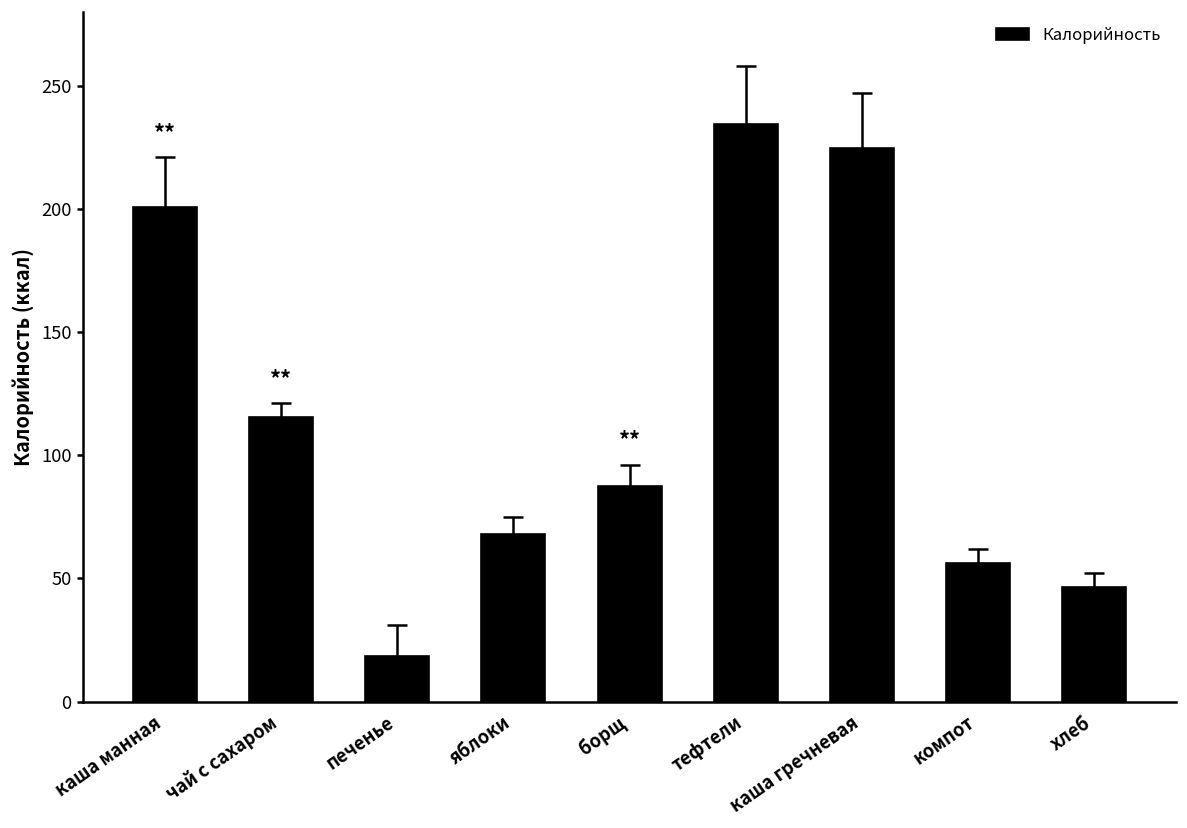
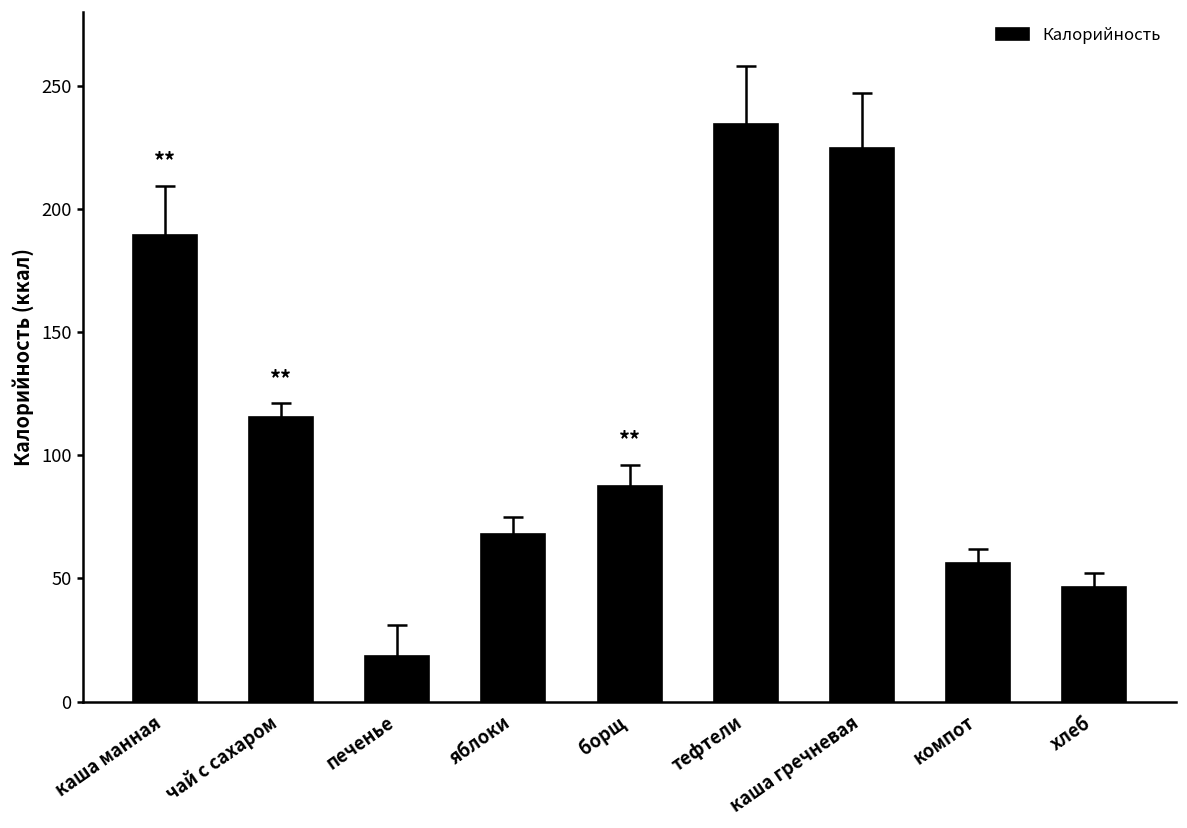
Калорийность, каша манная: 201 -> 189
